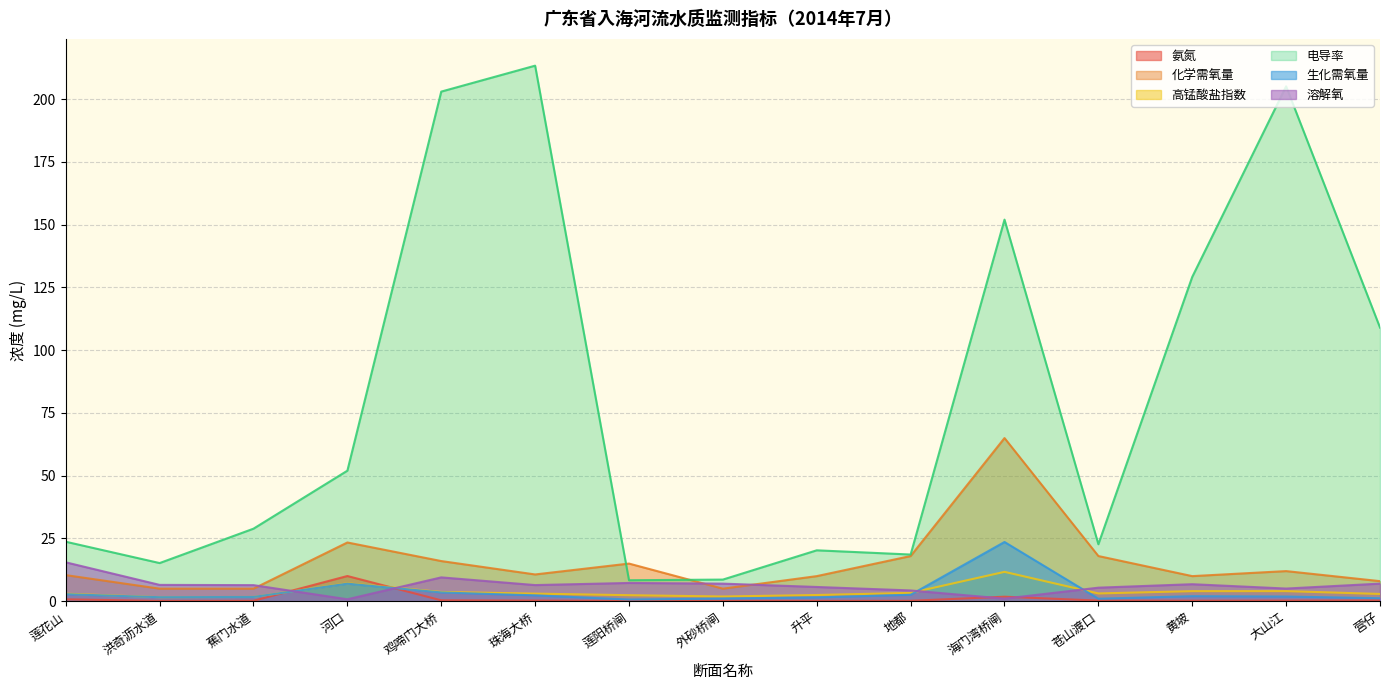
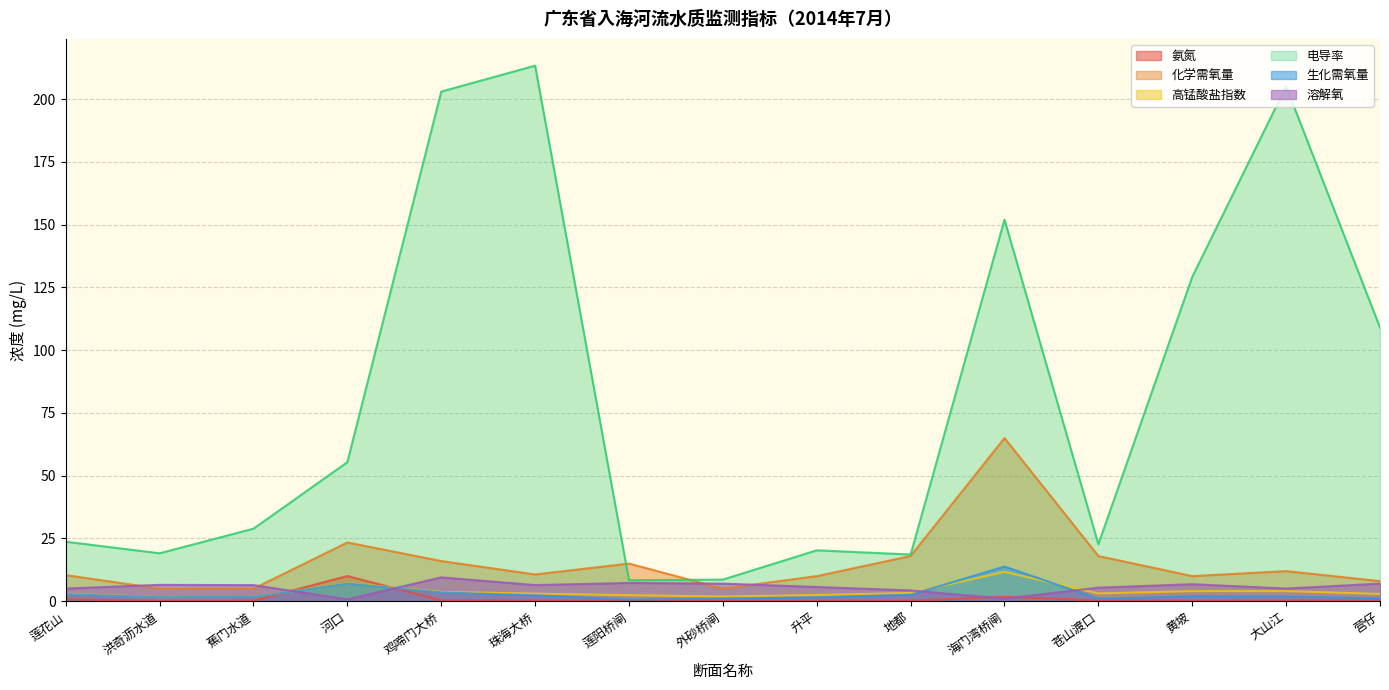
溶解氧, 莲花山: 16 -> 5
电导率, 洪奇沥水道: 15 -> 19
电导率, 河口: 52 -> 55
生化需氧量, 海门湾桥闸: 24 -> 14
